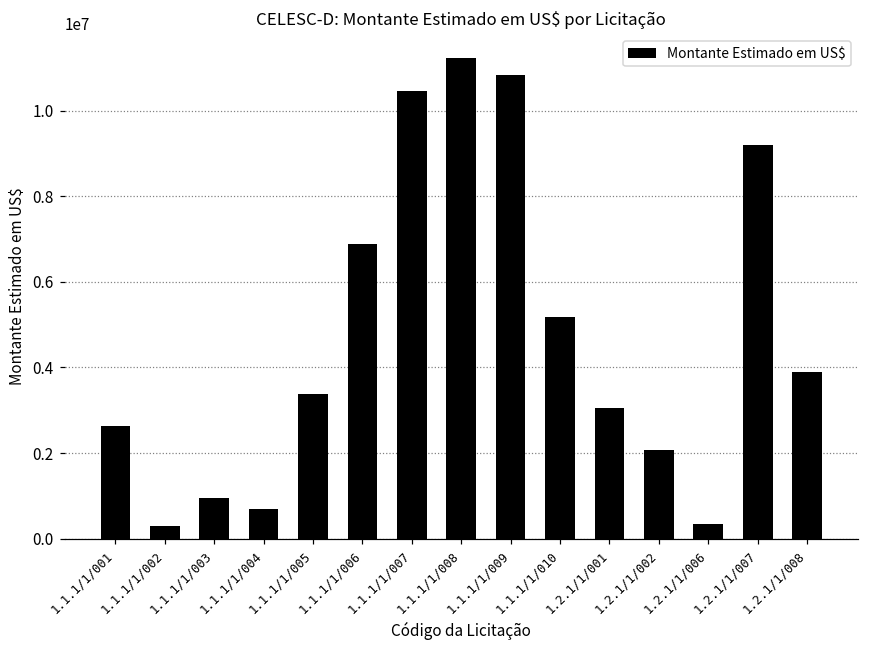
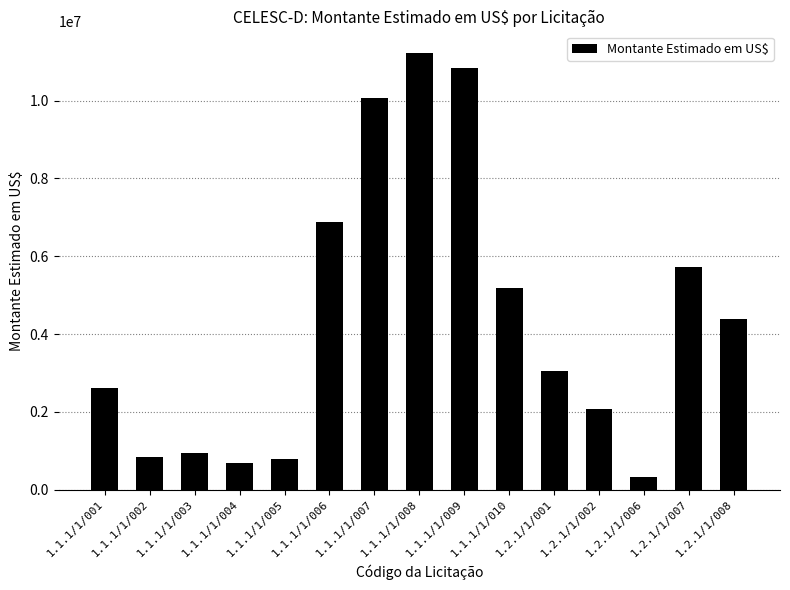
1.1.1/1/002: 300000 -> 800000
1.1.1/1/005: 3400000 -> 800000
1.1.1/1/007: 10500000 -> 10100000
1.2.1/1/007: 9200000 -> 5700000
1.2.1/1/008: 3900000 -> 4400000
